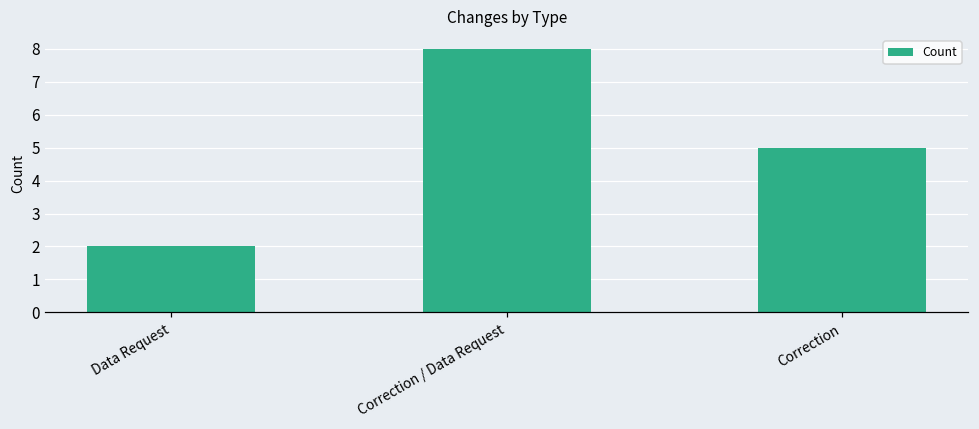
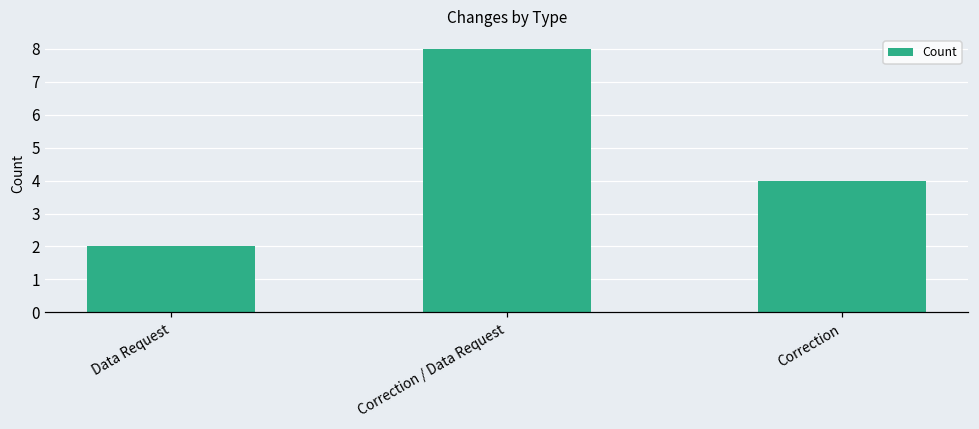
Correction: 5 -> 4
